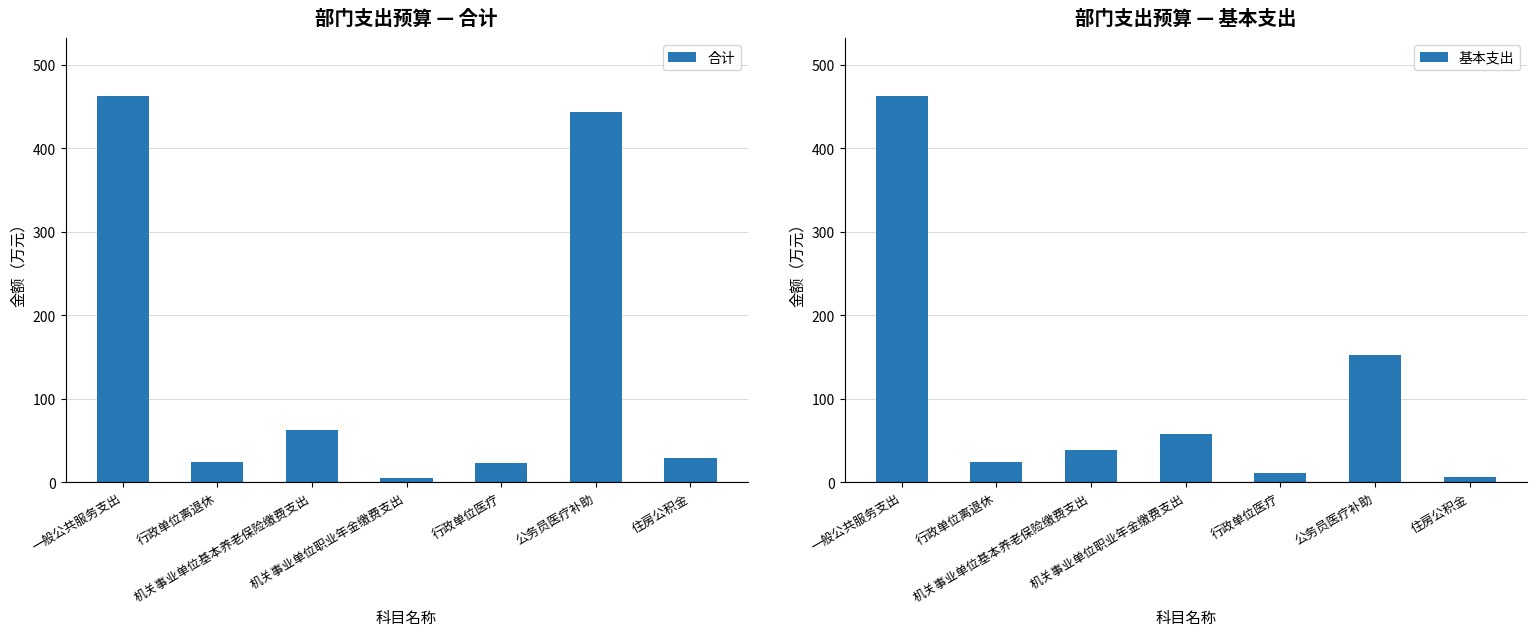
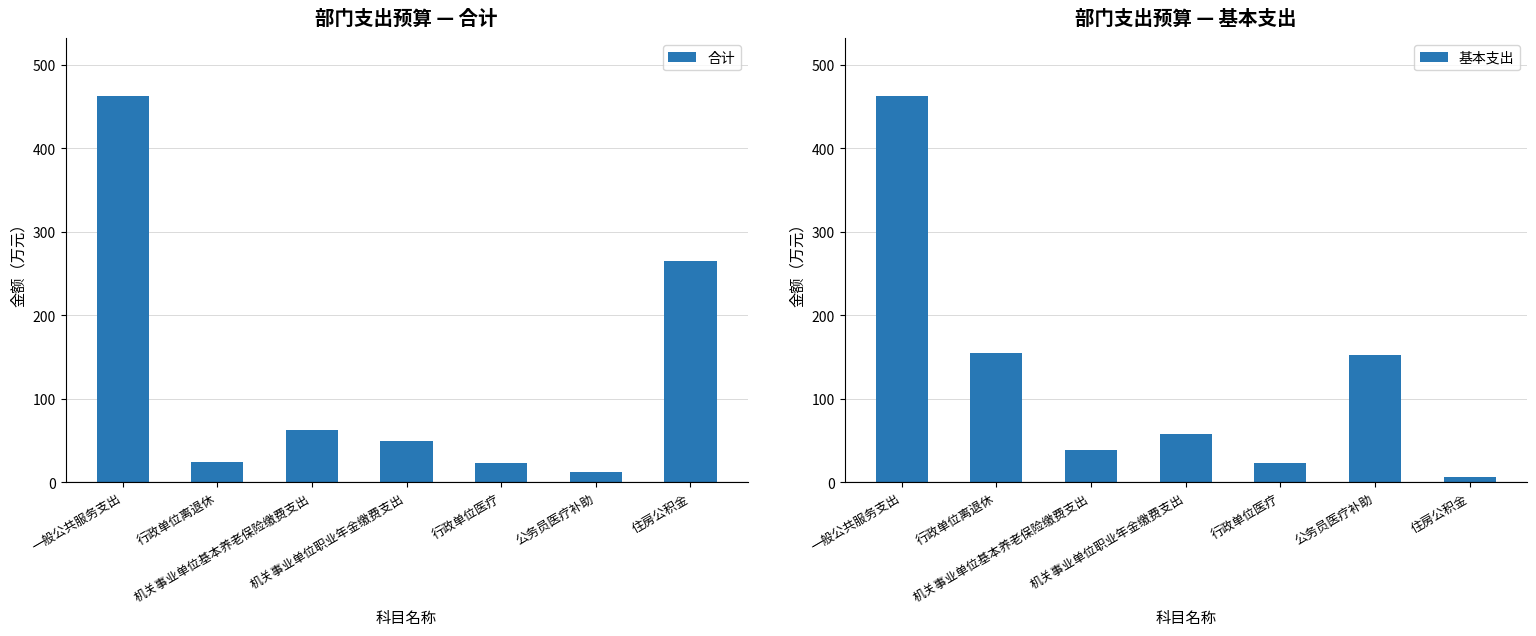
部门支出预算 — 合计, 机关事业单位职业年金缴费支出: 10 -> 50
部门支出预算 — 合计, 公务员医疗补助: 440 -> 10
部门支出预算 — 合计, 住房公积金: 30 -> 270
部门支出预算 — 基本支出, 行政单位离退休: 20 -> 160
部门支出预算 — 基本支出, 行政单位医疗: 10 -> 20
